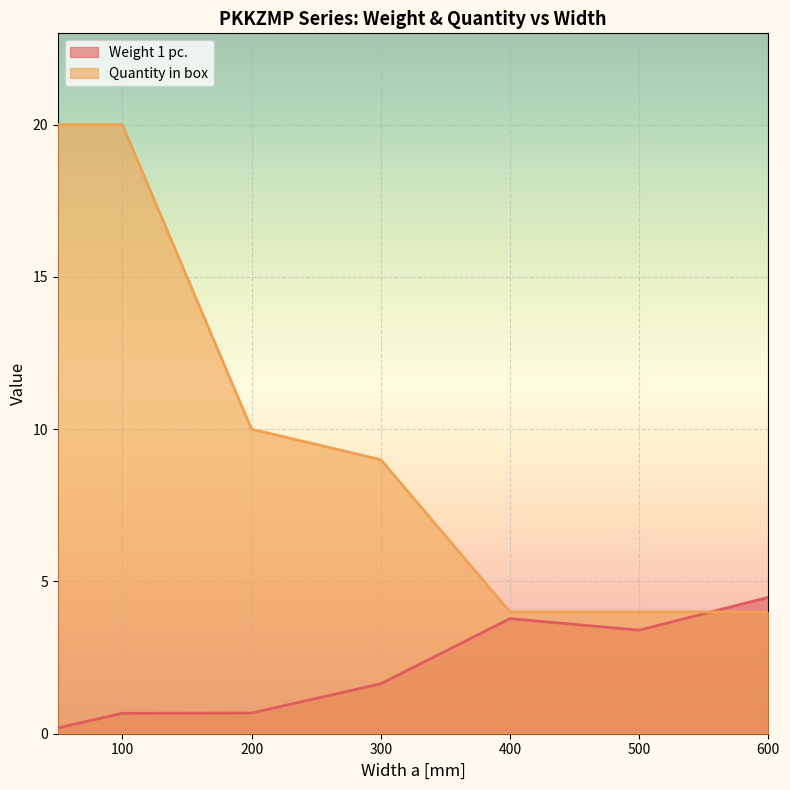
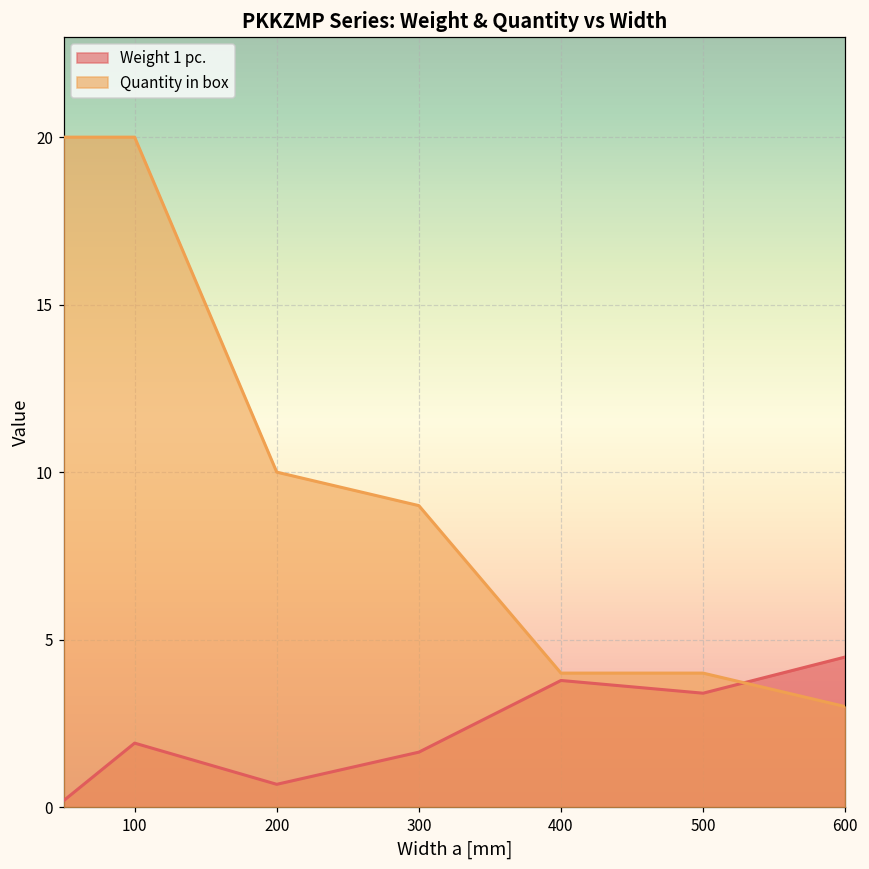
Weight 1 pc., 100: 0.7 -> 1.9
Quantity in box, 600: 4 -> 3
